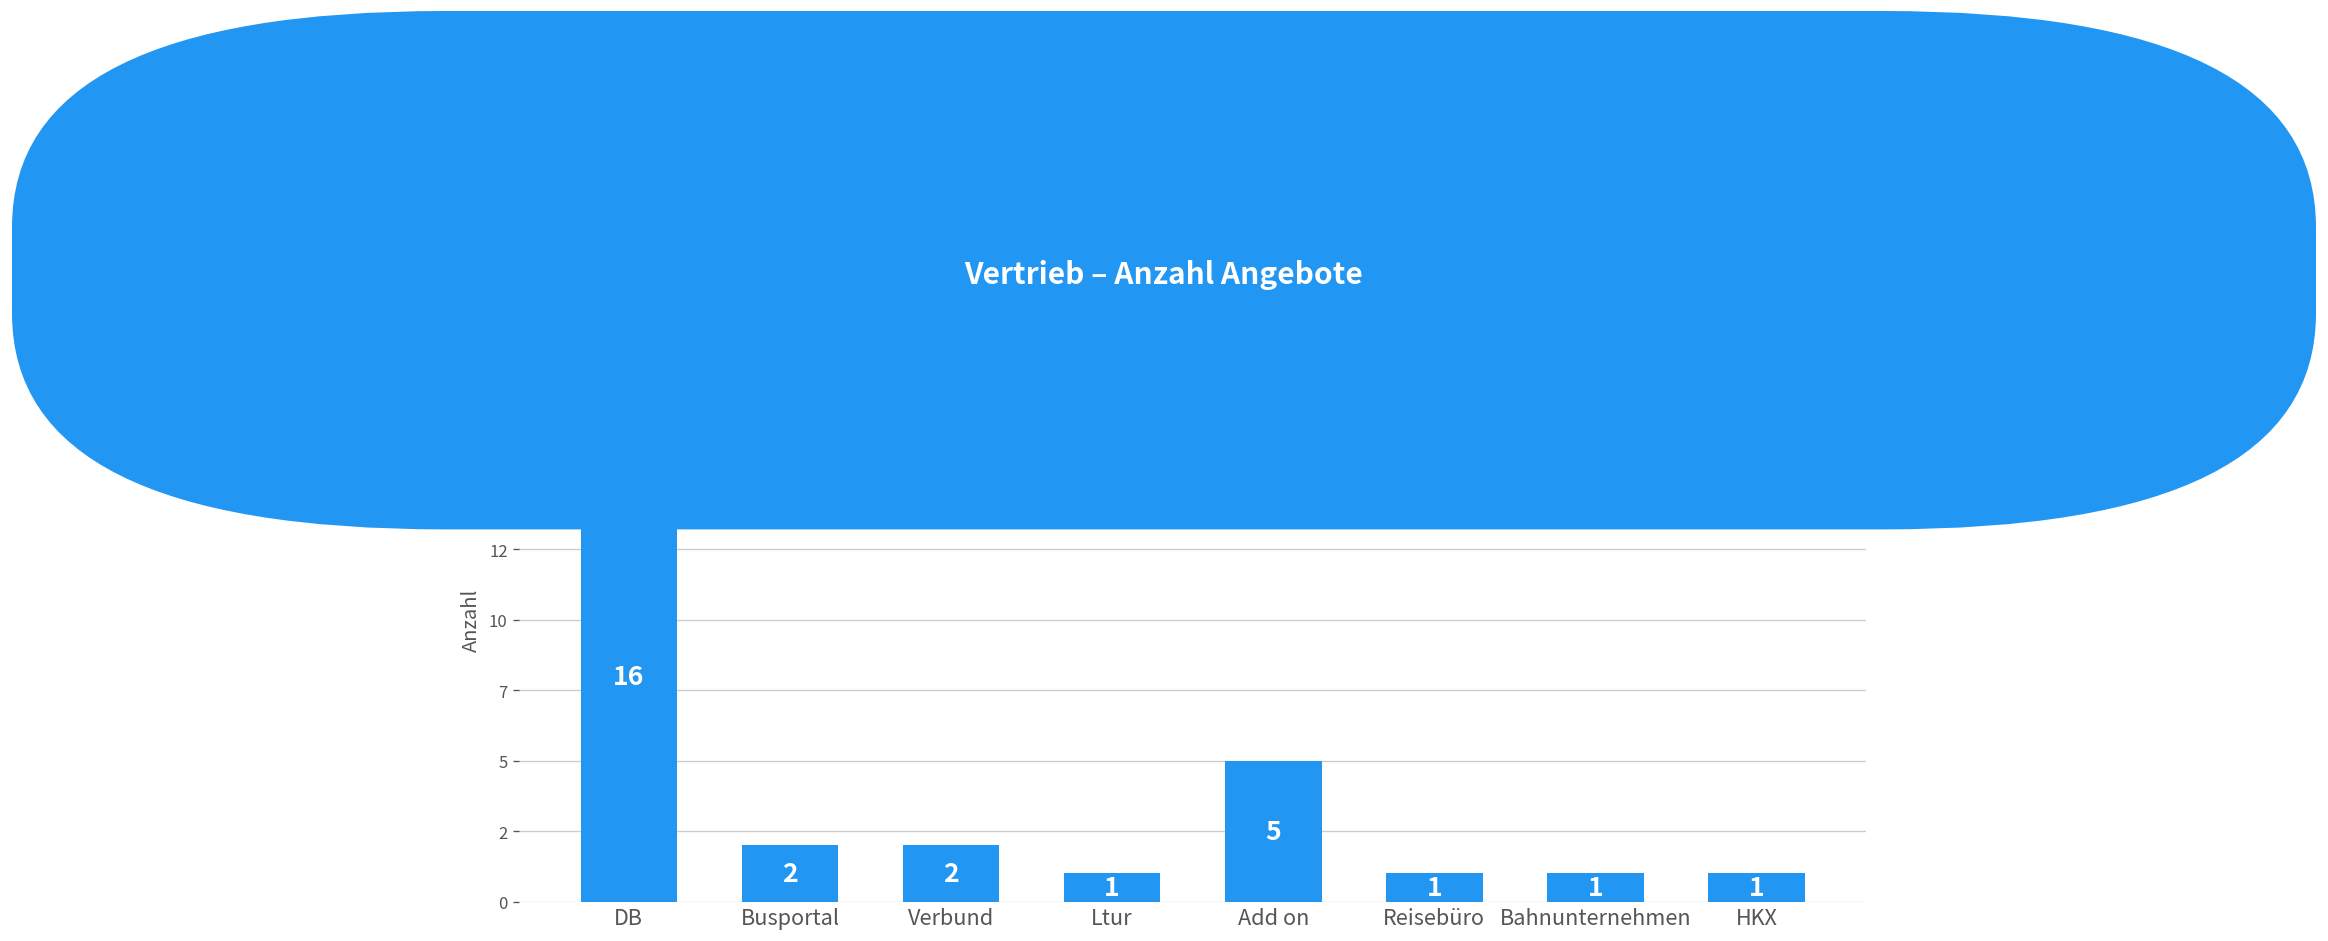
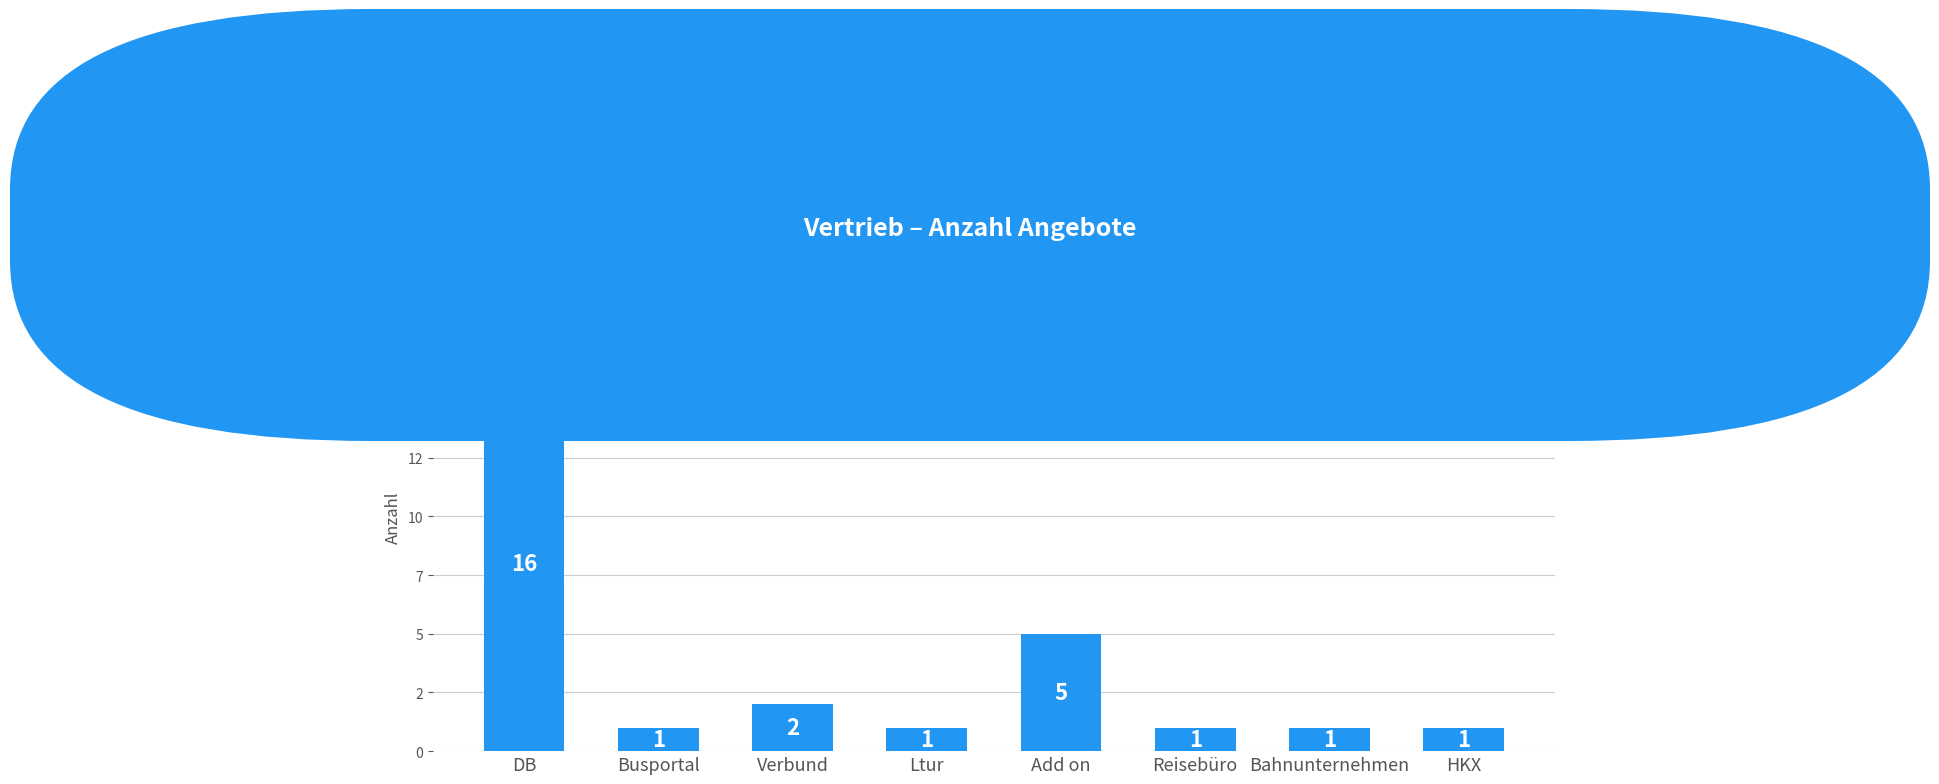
Busportal: 2 -> 1
